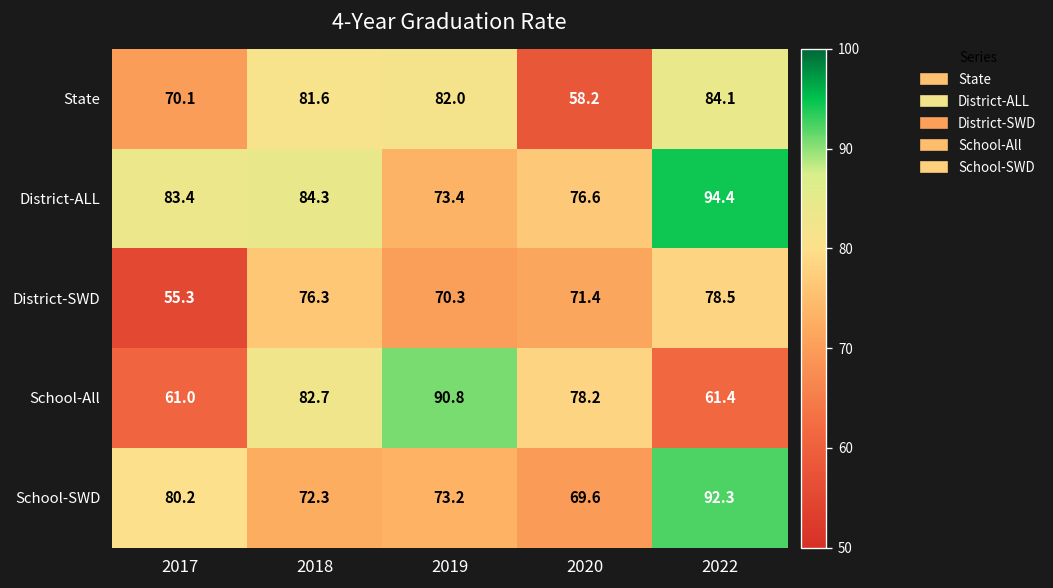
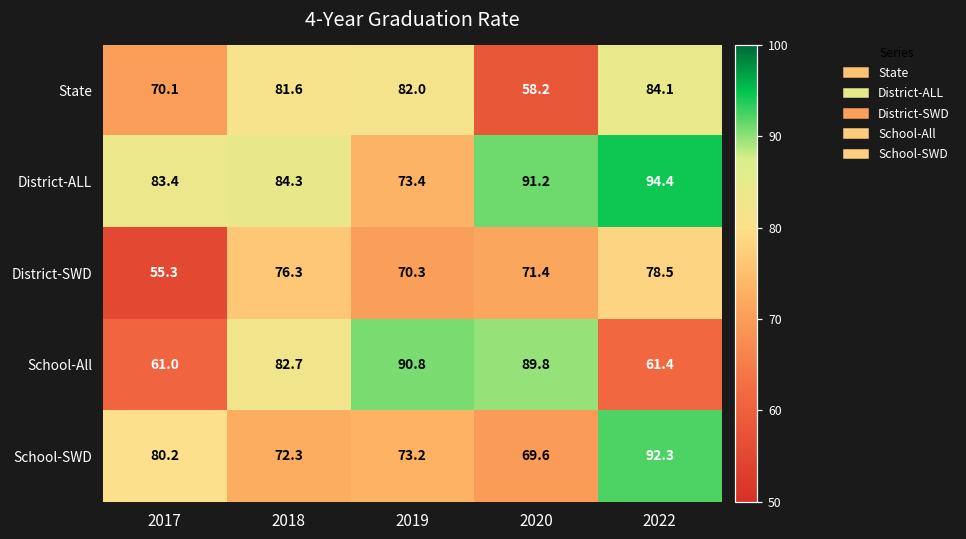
District-ALL, 2020: 76.6 -> 91.2
School-All, 2020: 78.2 -> 89.8
